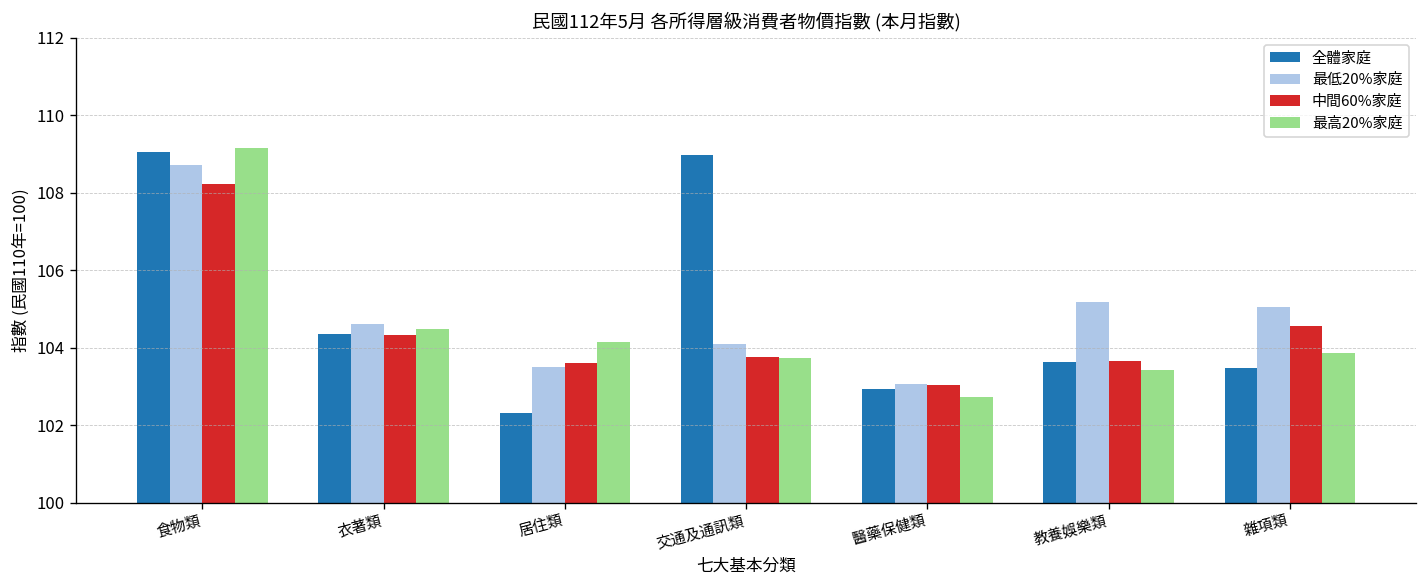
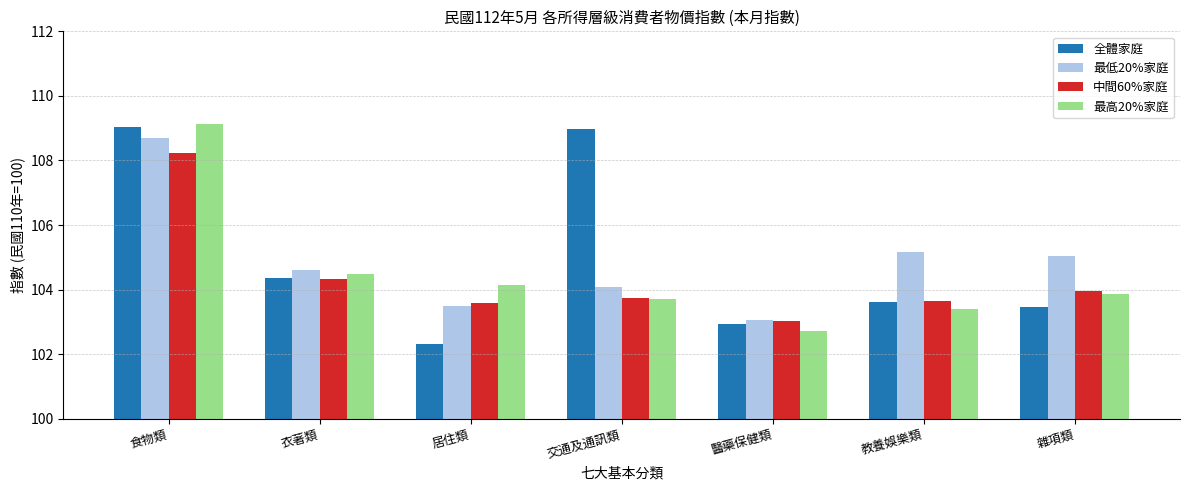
中間60%家庭, 雜項類: 104.6 -> 104.0
